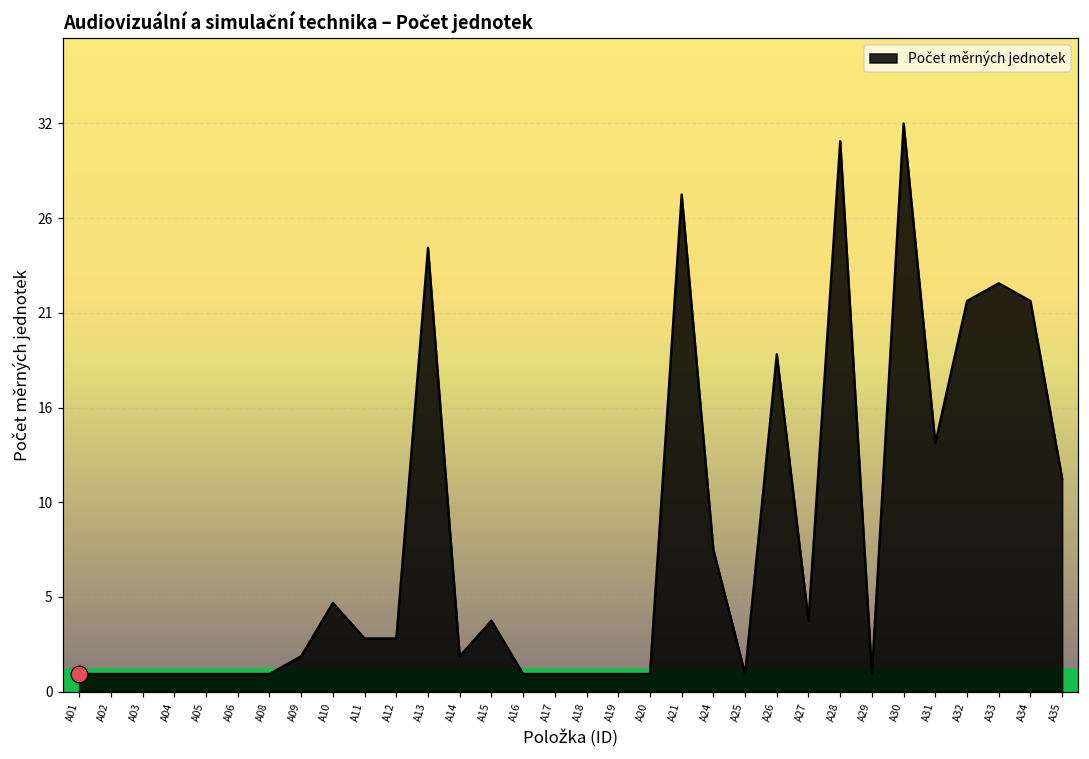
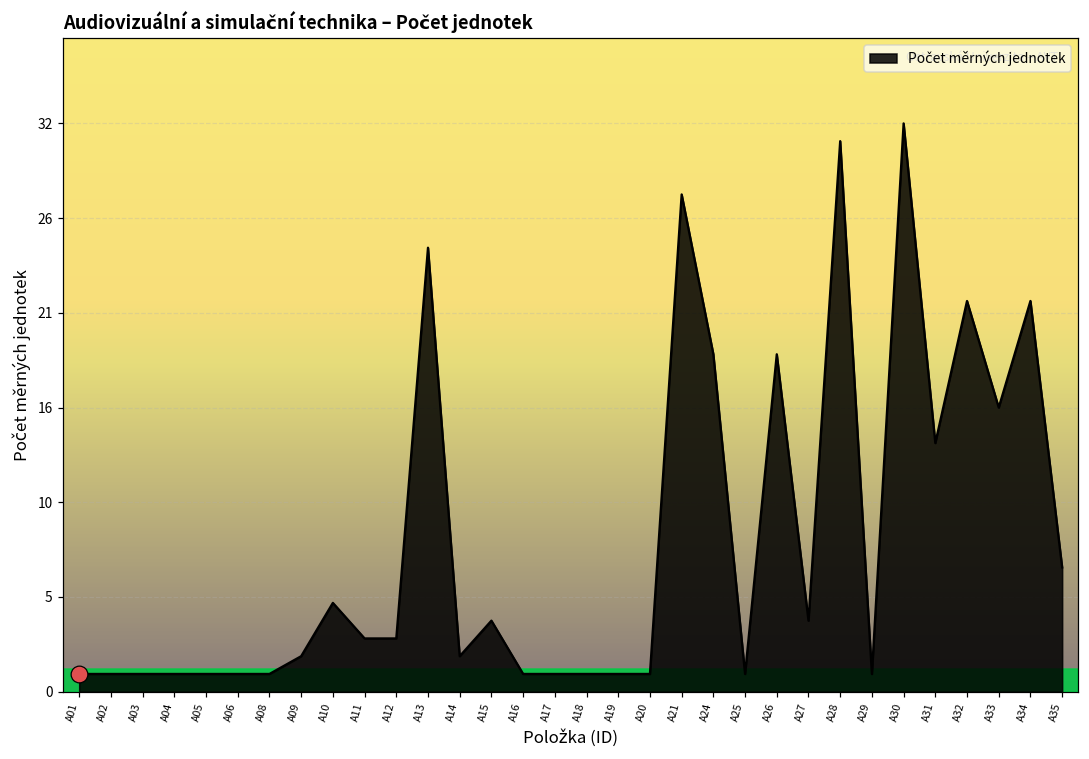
Počet měrných jednotek, A24: 8 -> 19
Počet měrných jednotek, A33: 23 -> 16
Počet měrných jednotek, A35: 12 -> 7
